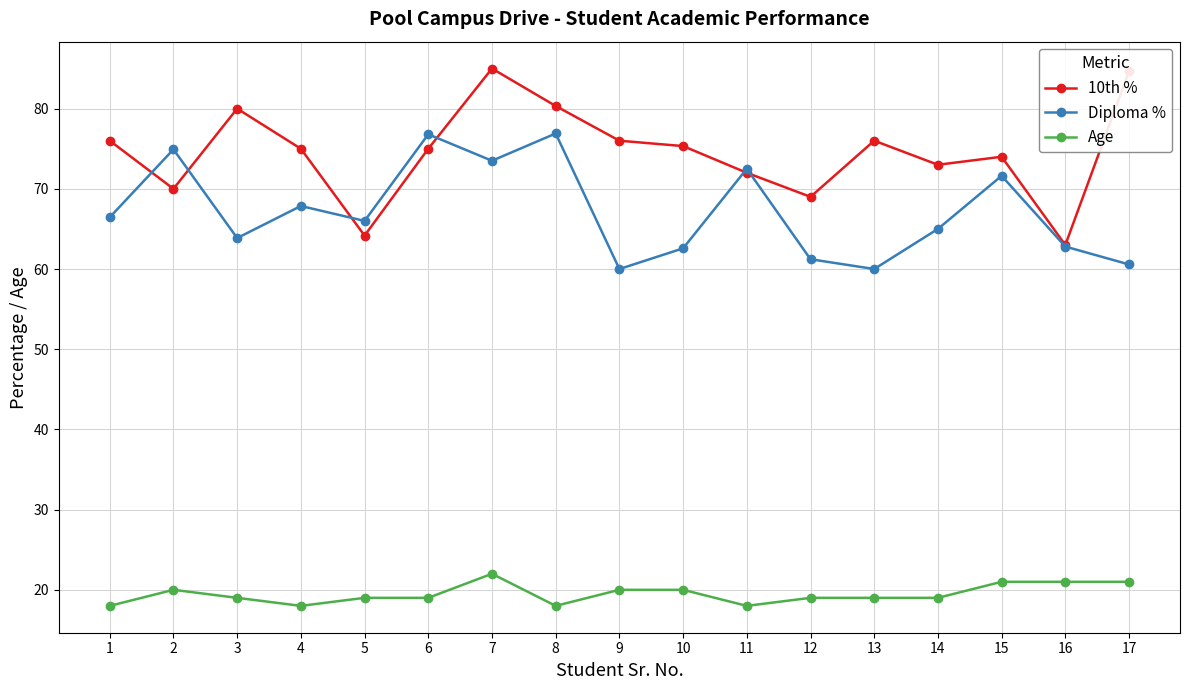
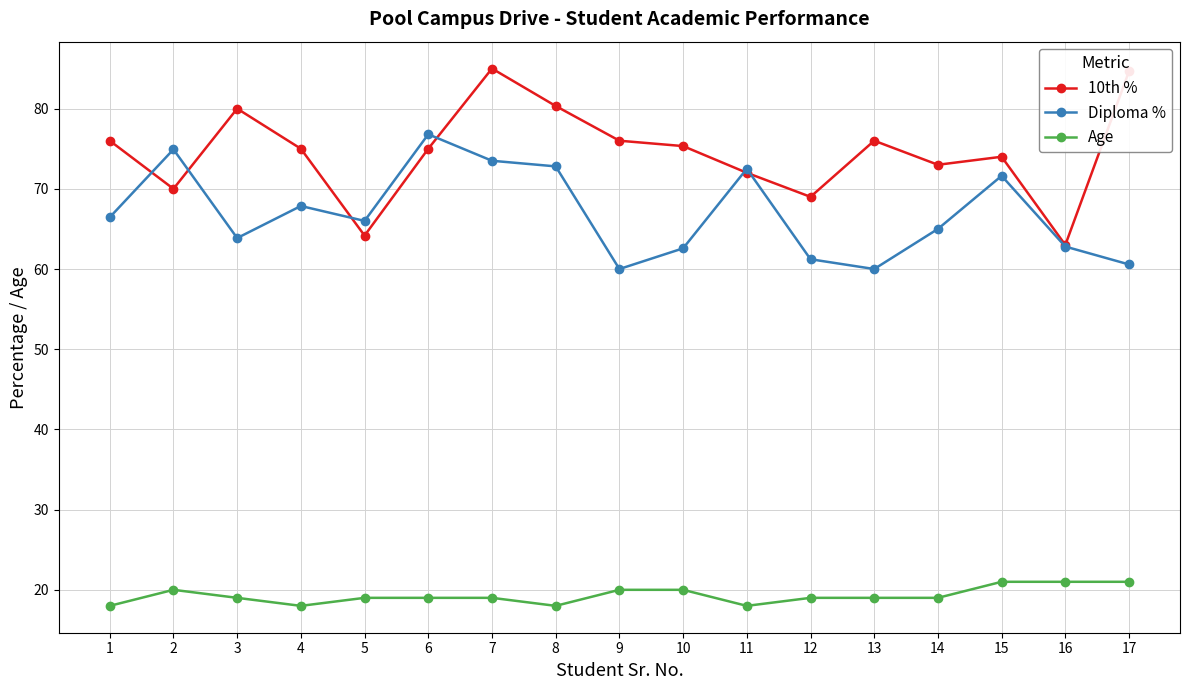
Age, 7: 22 -> 19
Diploma %, 8: 77 -> 73
